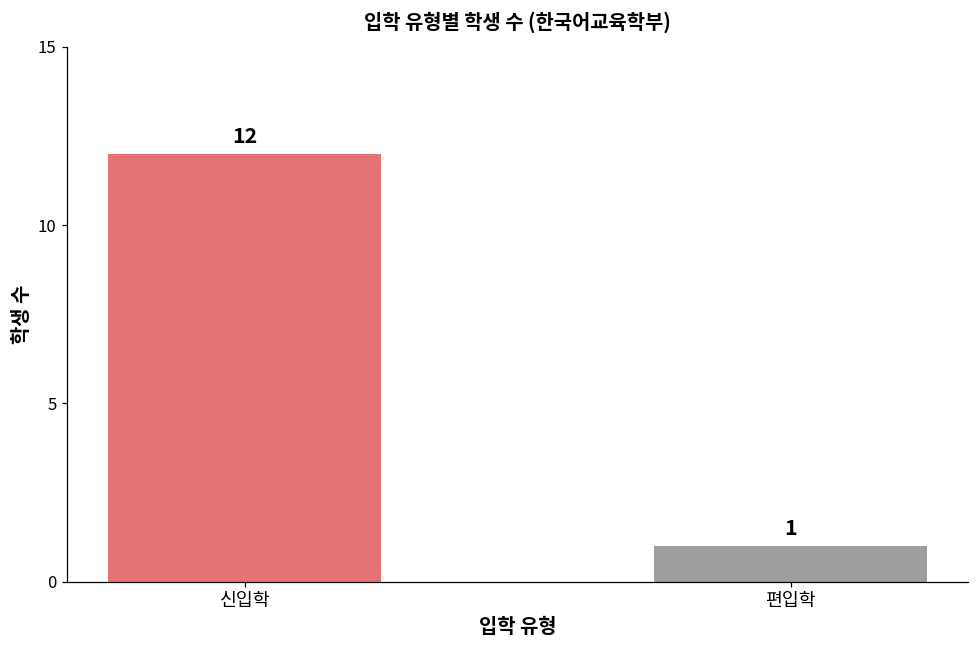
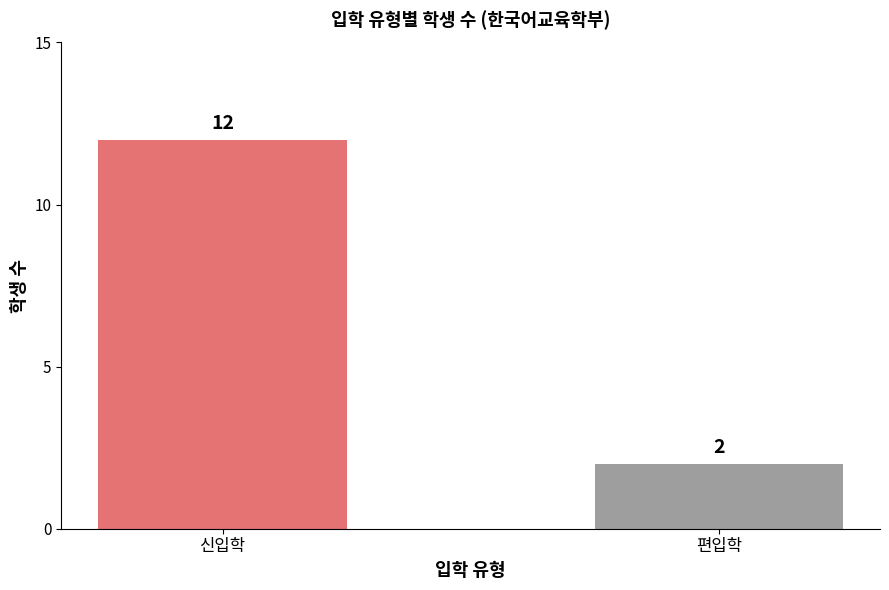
편입학: 1 -> 2
